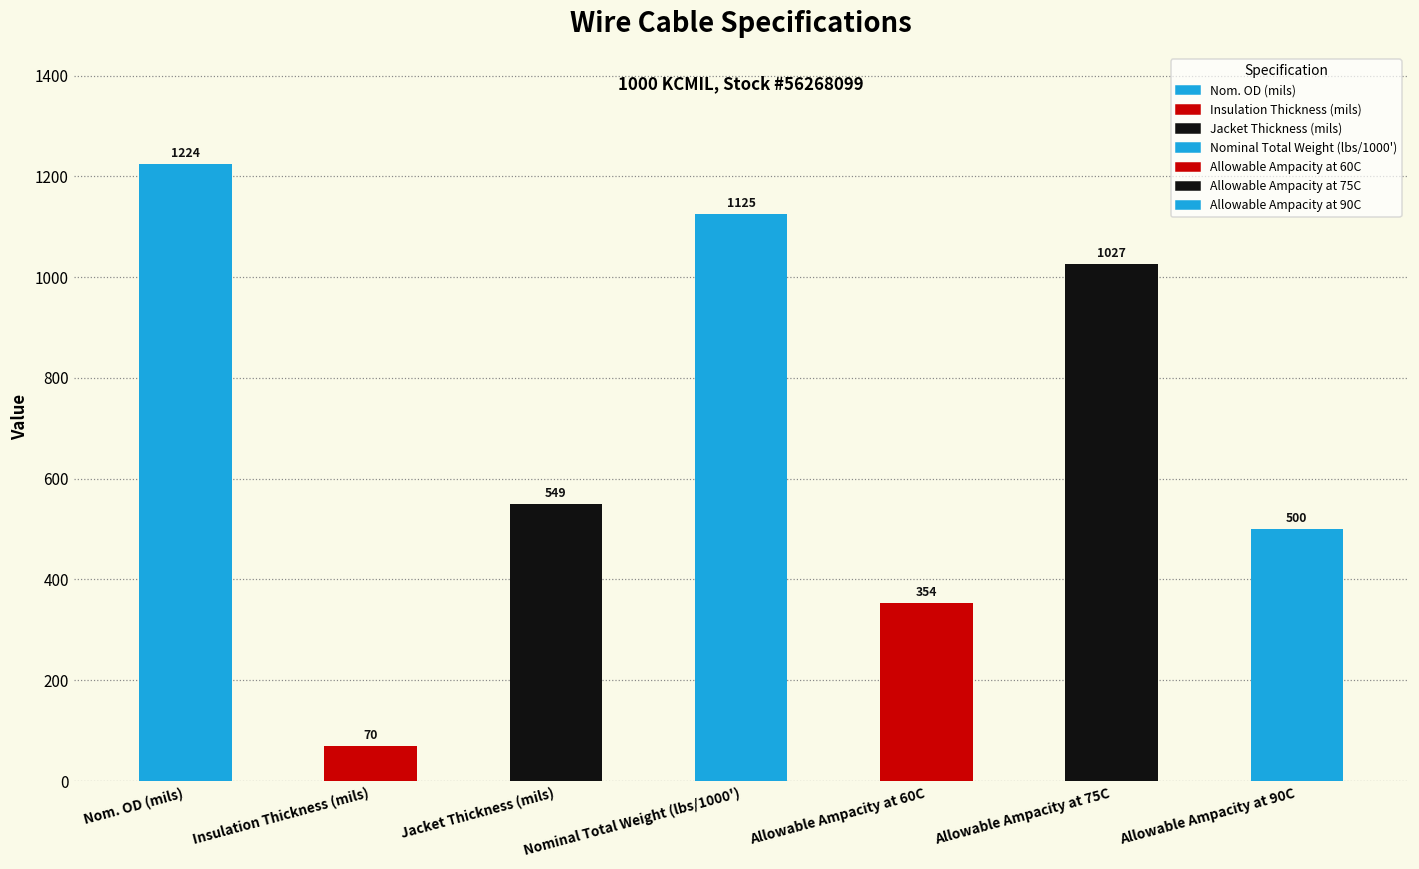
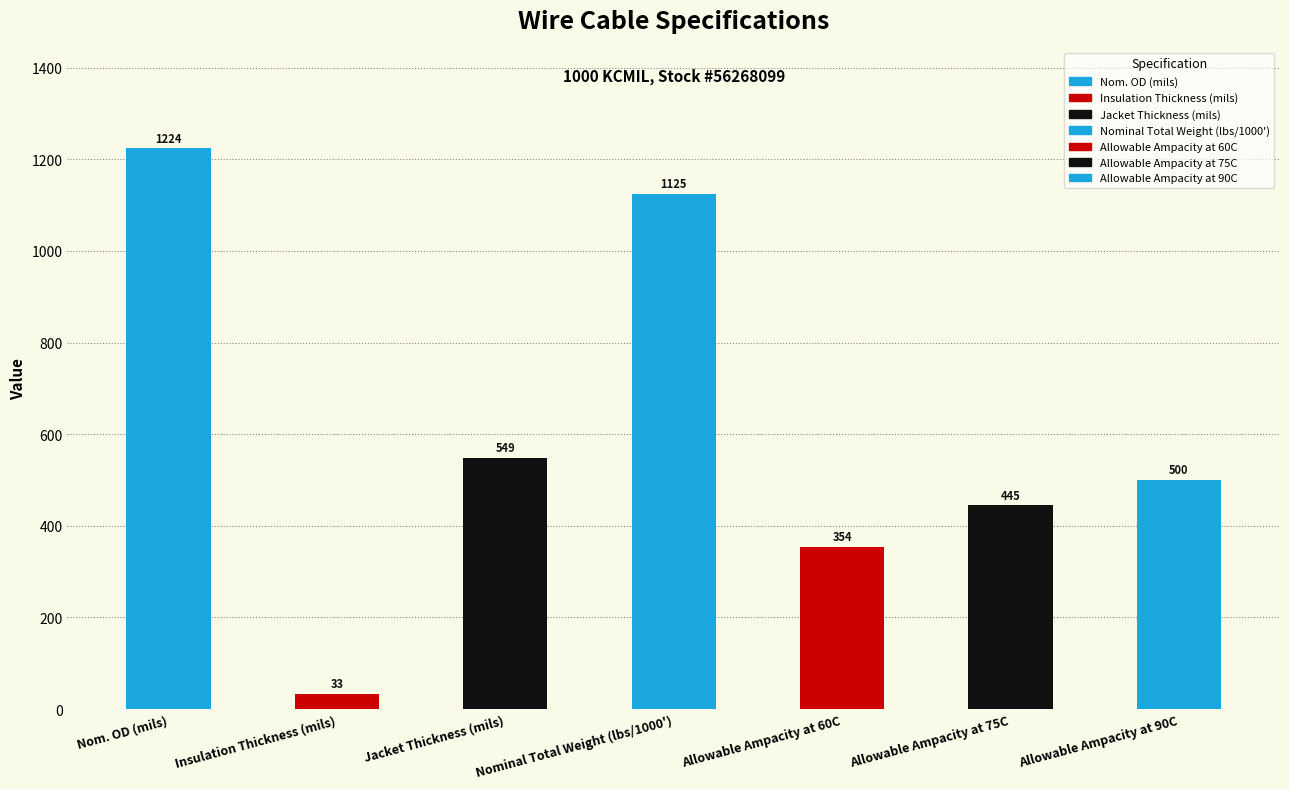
Insulation Thickness (mils): 70 -> 33
Allowable Ampacity at 75C: 1027 -> 445
